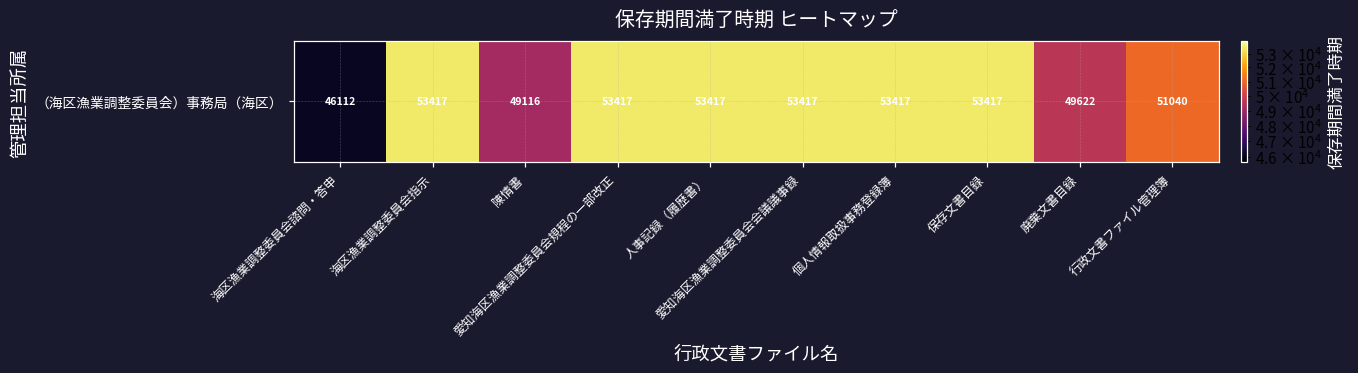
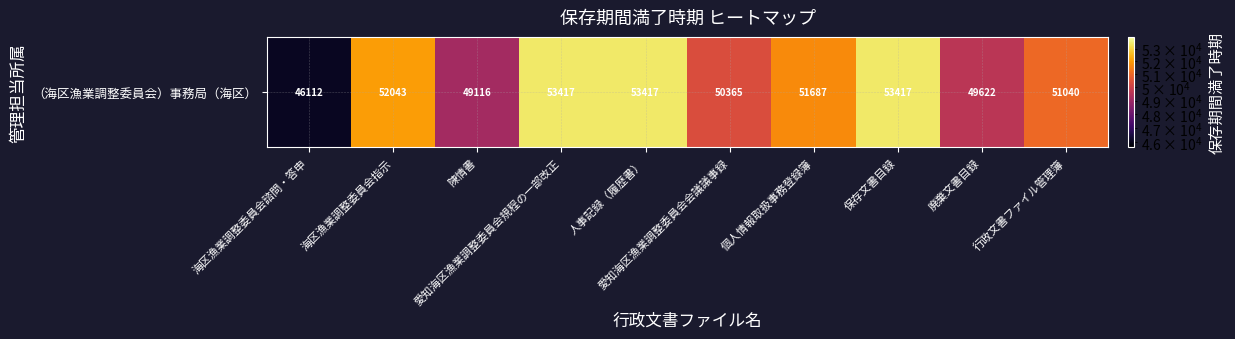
（海区漁業調整委員会）事務局（海区）, 海区漁業調整委員会指示: 53417 -> 52043
（海区漁業調整委員会）事務局（海区）, 愛知海区漁業調整委員会会議議事録: 53417 -> 50365
（海区漁業調整委員会）事務局（海区）, 個人情報取扱事務登録簿: 53417 -> 51687
